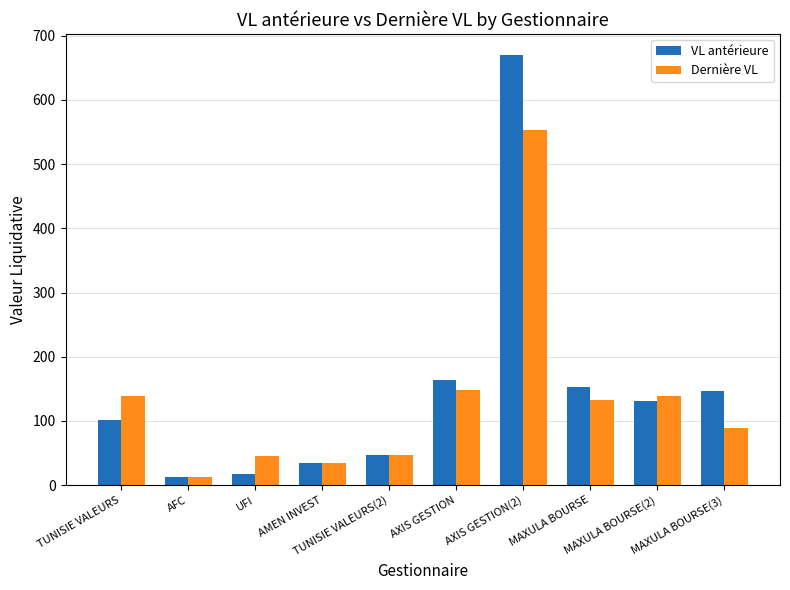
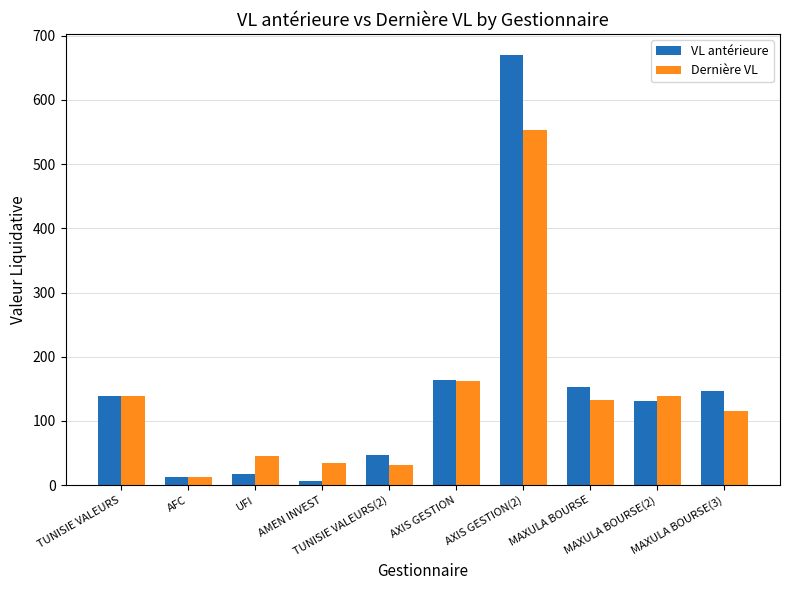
VL antérieure, TUNISIE VALEURS: 100 -> 140
VL antérieure, AMEN INVEST: 30 -> 10
Dernière VL, TUNISIE VALEURS(2): 50 -> 30
Dernière VL, AXIS GESTION: 150 -> 160
Dernière VL, MAXULA BOURSE(3): 90 -> 120
